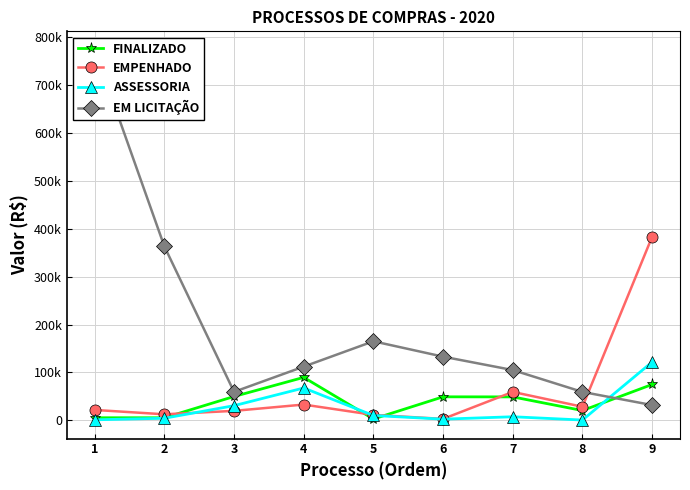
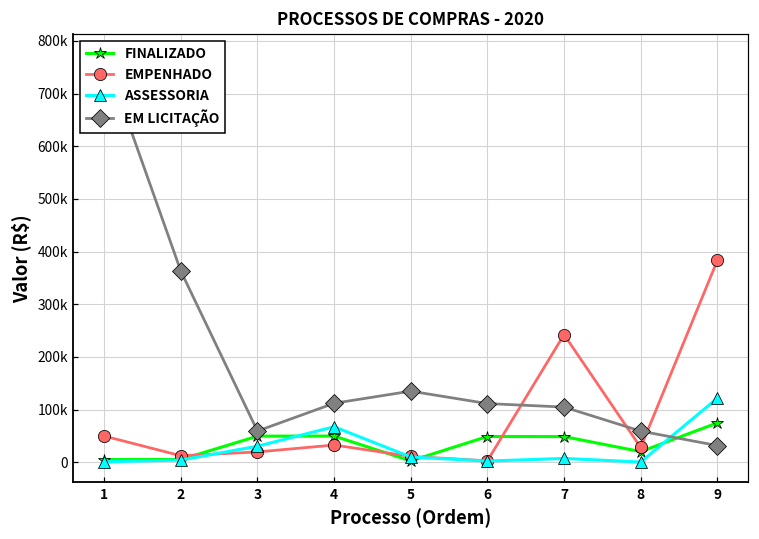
EMPENHADO, 1: 20000 -> 50000
FINALIZADO, 4: 90000 -> 50000
EM LICITAÇÃO, 5: 170000 -> 140000
EM LICITAÇÃO, 6: 130000 -> 110000
EMPENHADO, 7: 60000 -> 240000
